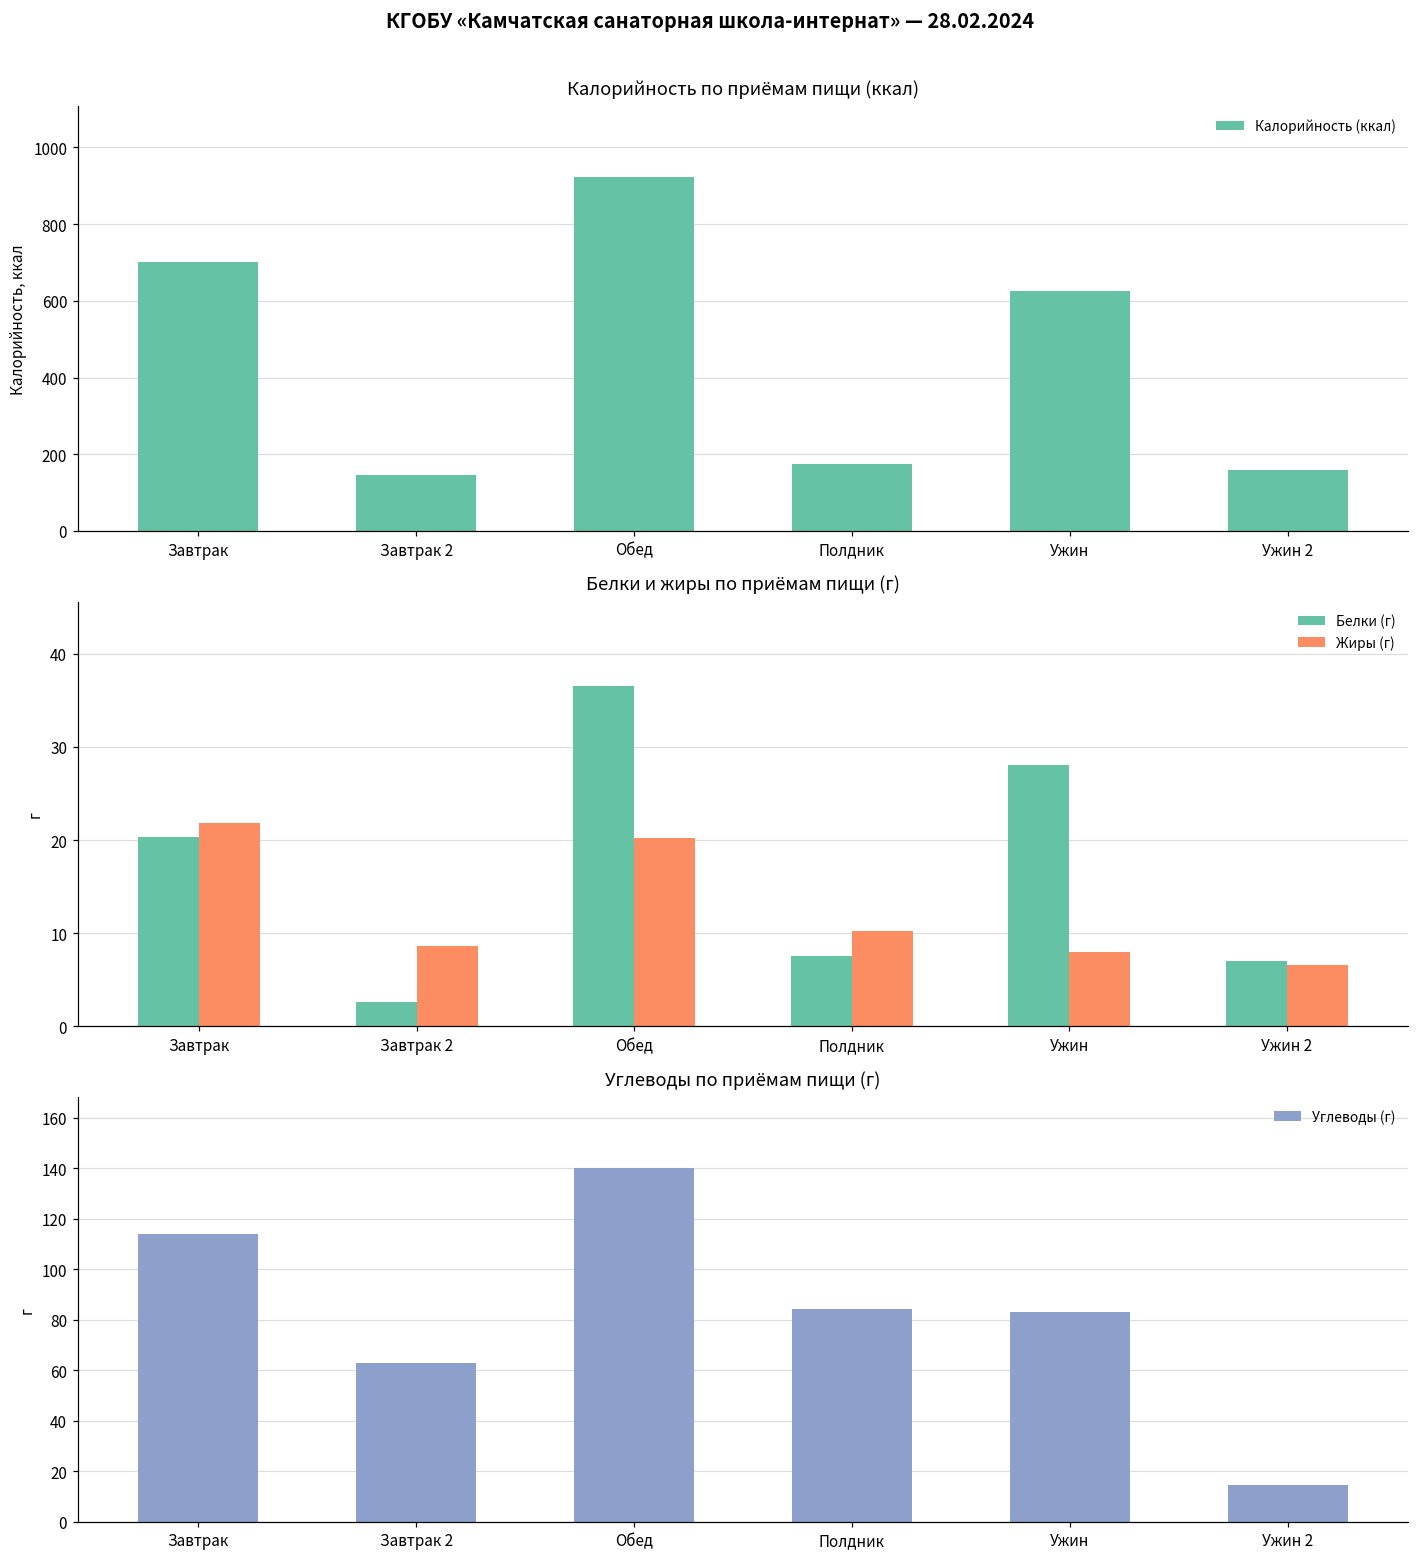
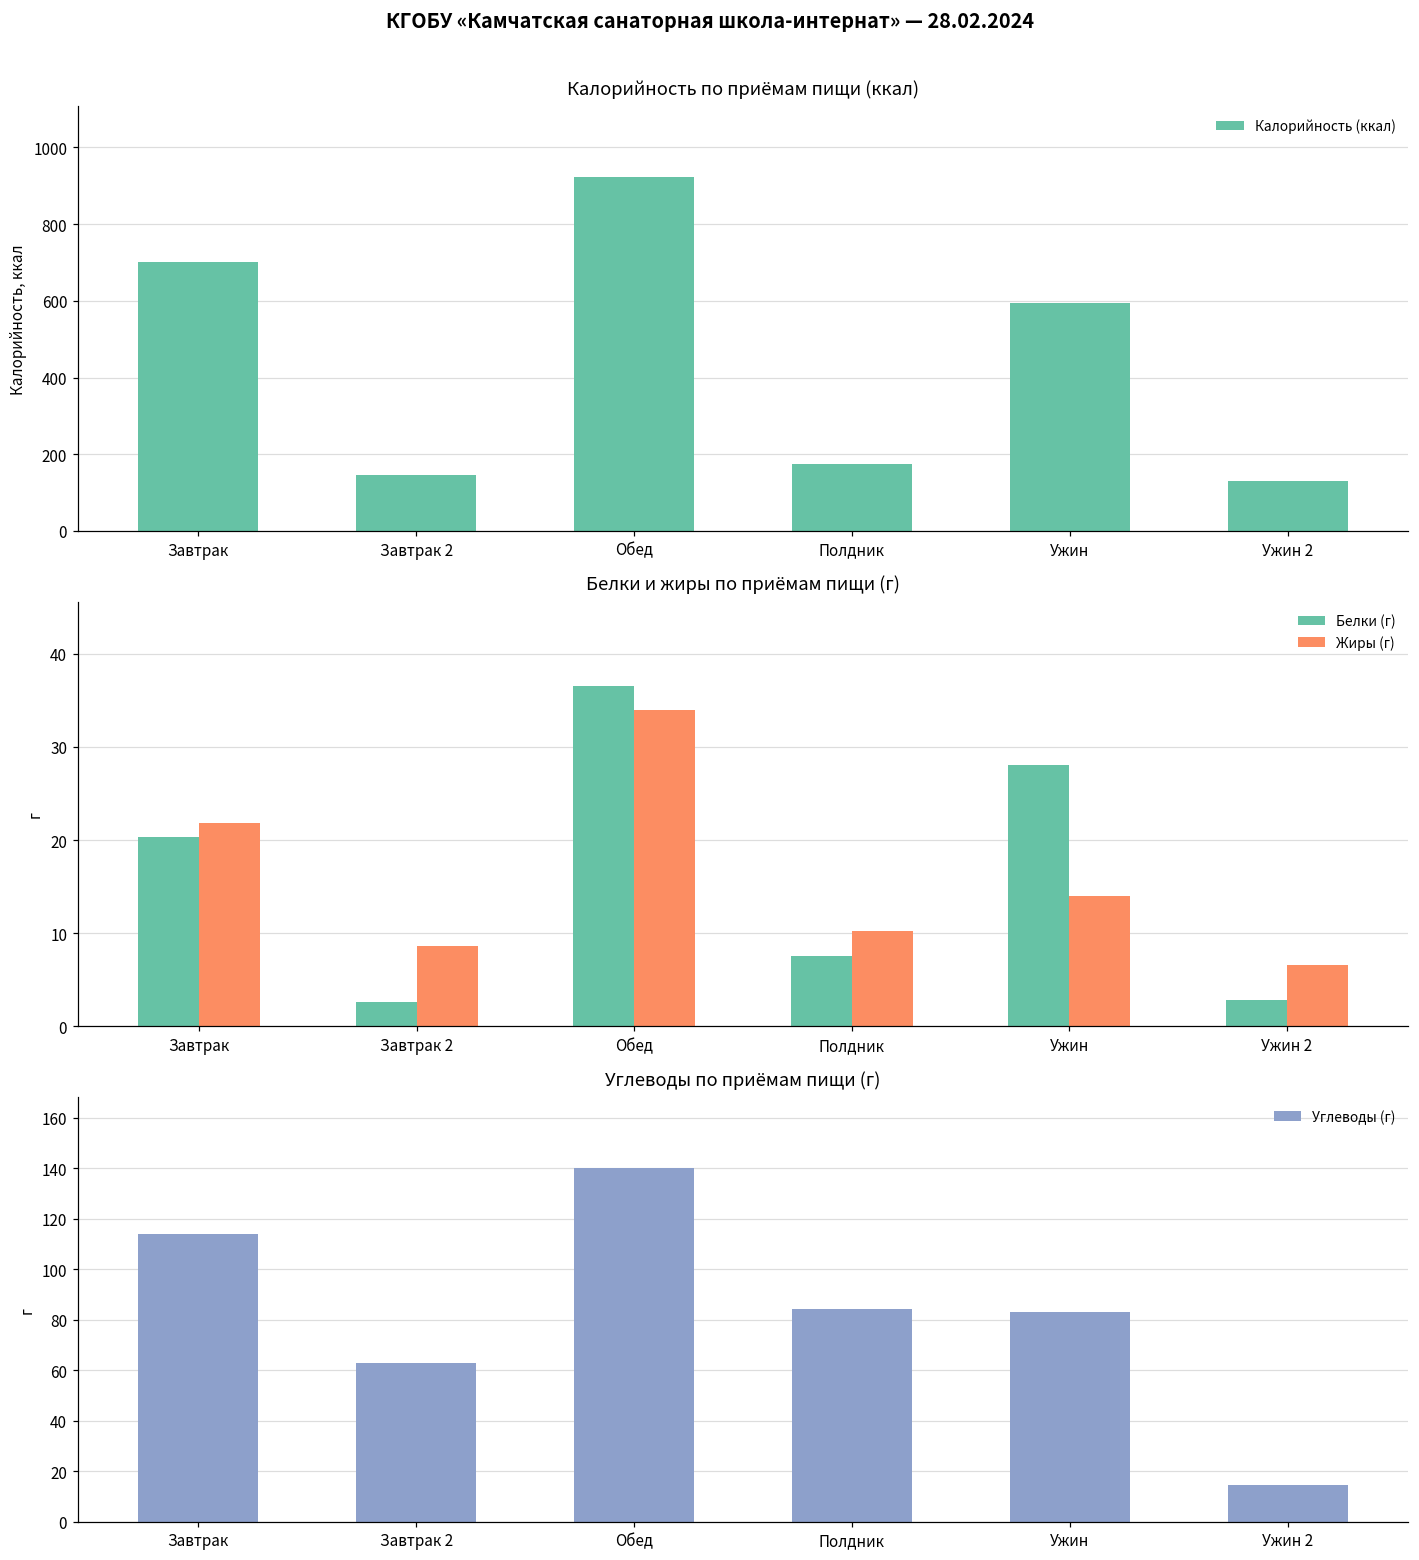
Калорийность по приёмам пищи (ккал), Ужин: 630 -> 600
Калорийность по приёмам пищи (ккал), Ужин 2: 160 -> 130
Белки и жиры по приёмам пищи (г), Жиры (г), Обед: 20 -> 34
Белки и жиры по приёмам пищи (г), Жиры (г), Ужин: 8 -> 14
Белки и жиры по приёмам пищи (г), Белки (г), Ужин 2: 7 -> 3
